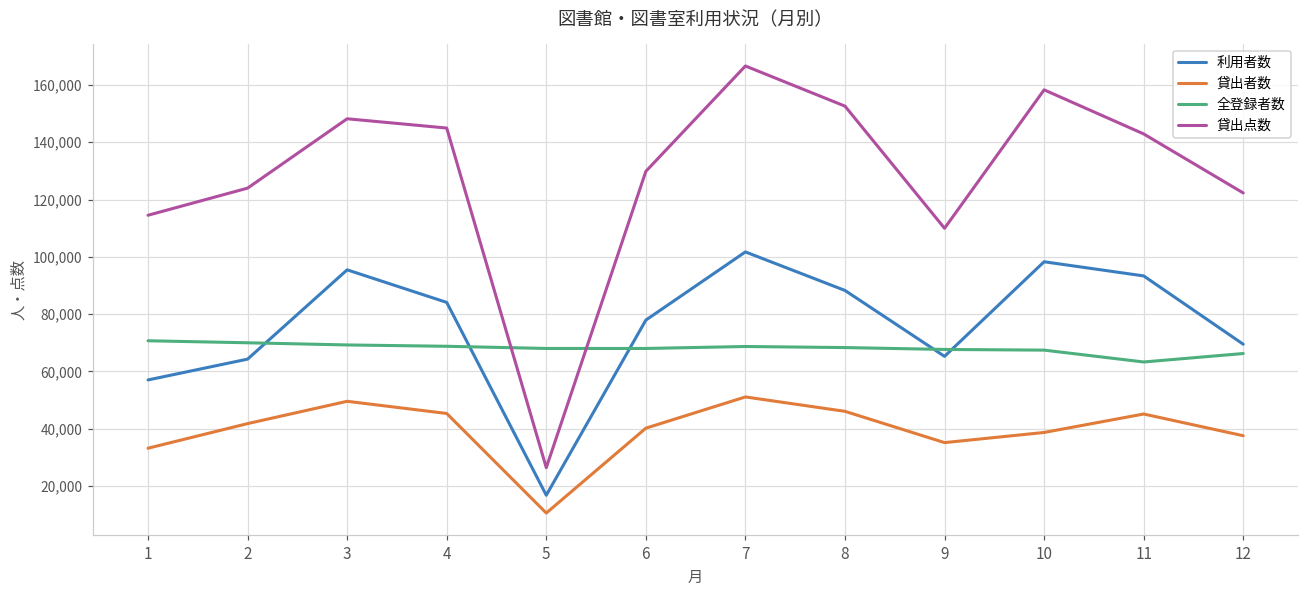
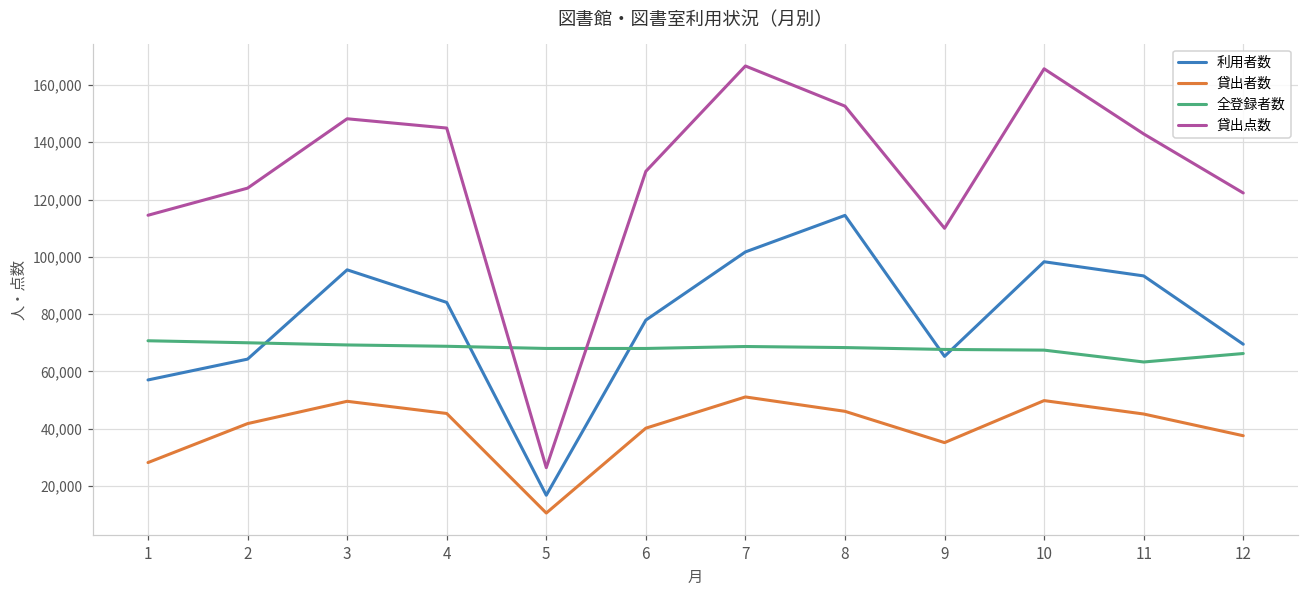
貸出者数, 1: 33,000 -> 28,000
利用者数, 8: 88,000 -> 114,000
貸出者数, 10: 39,000 -> 50,000
貸出点数, 10: 158,000 -> 166,000
